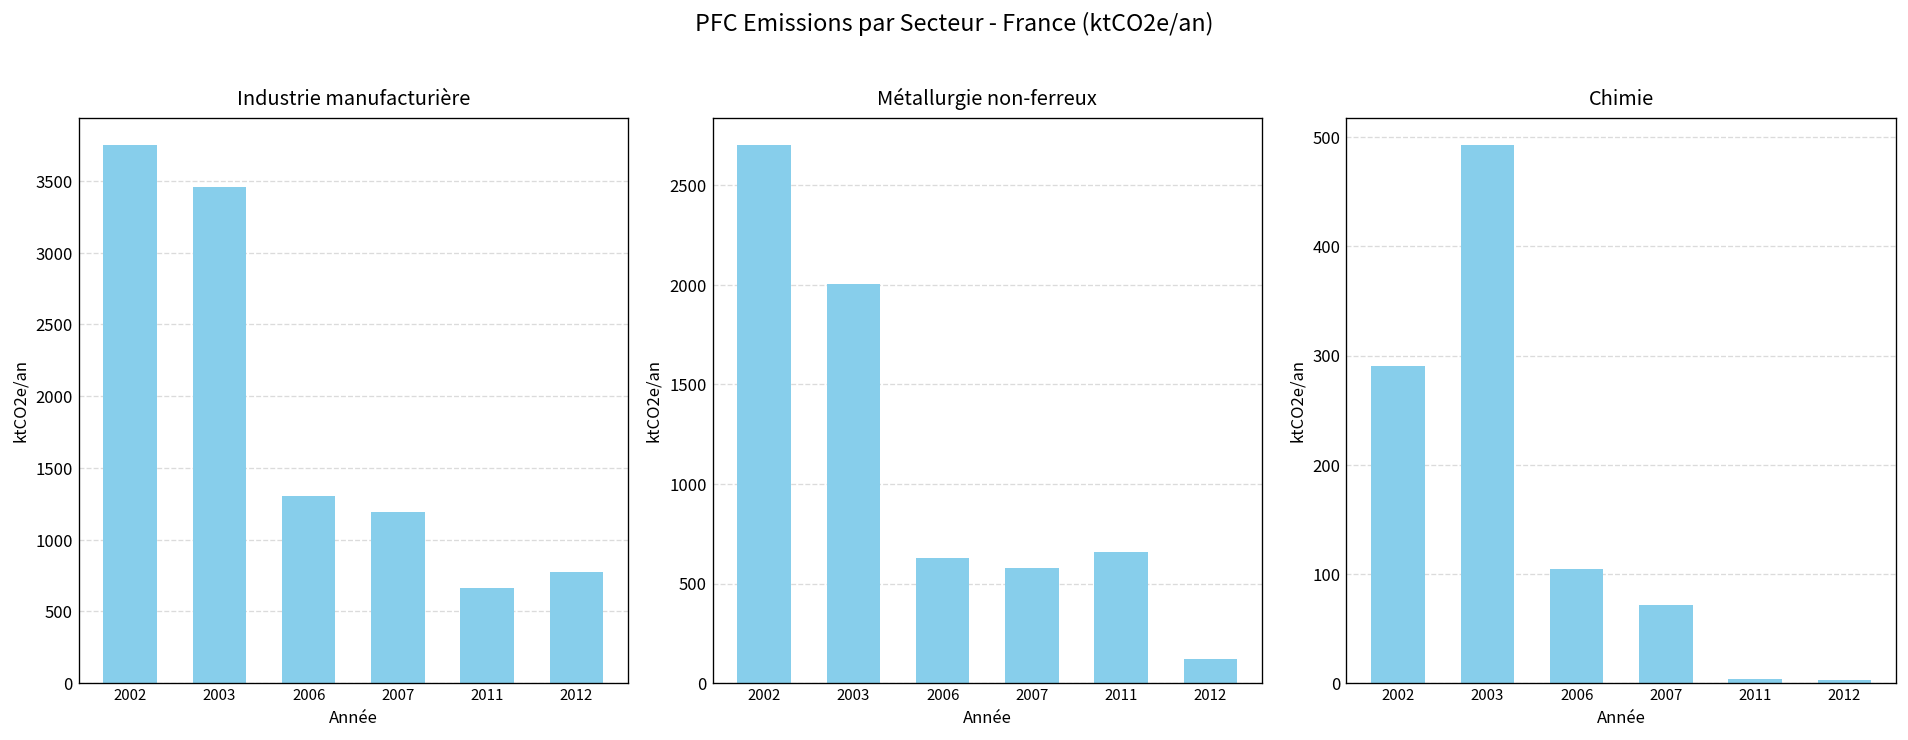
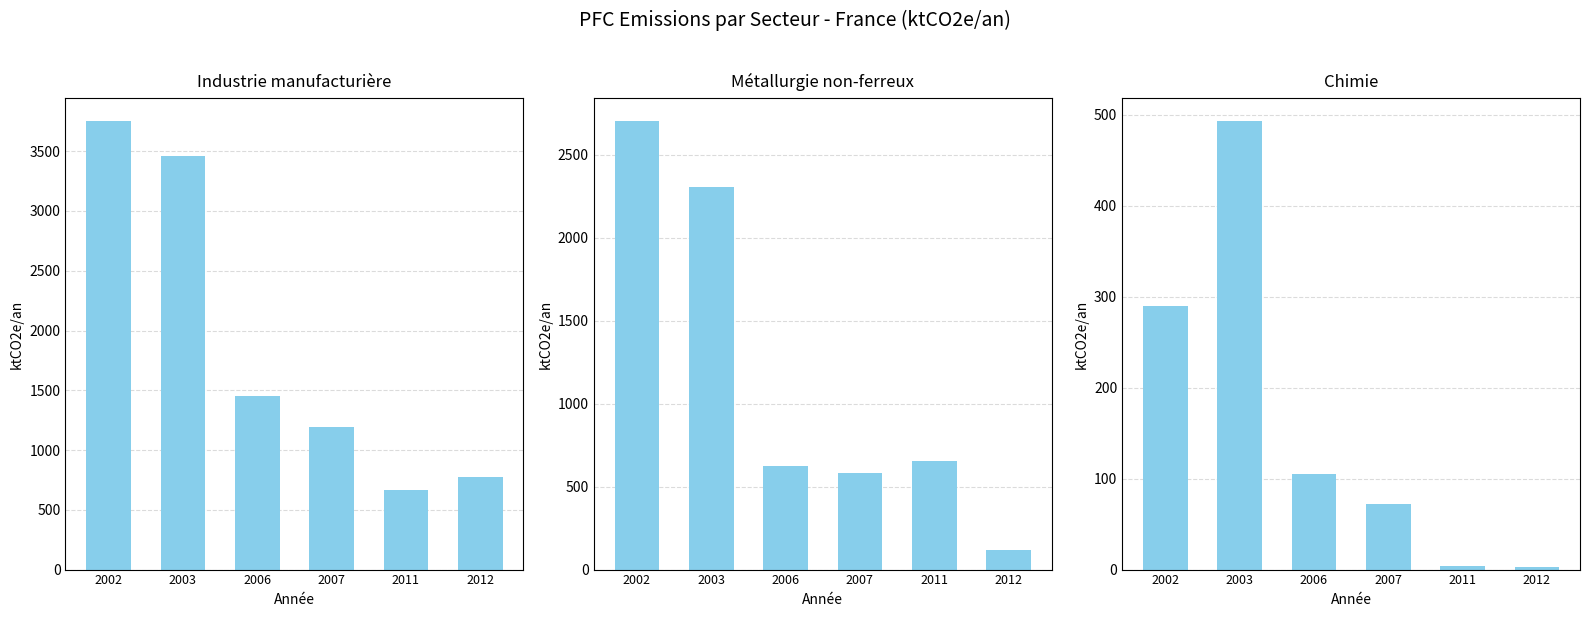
Industrie manufacturière, 2006: 1300 -> 1450
Métallurgie non-ferreux, 2003: 2000 -> 2300
